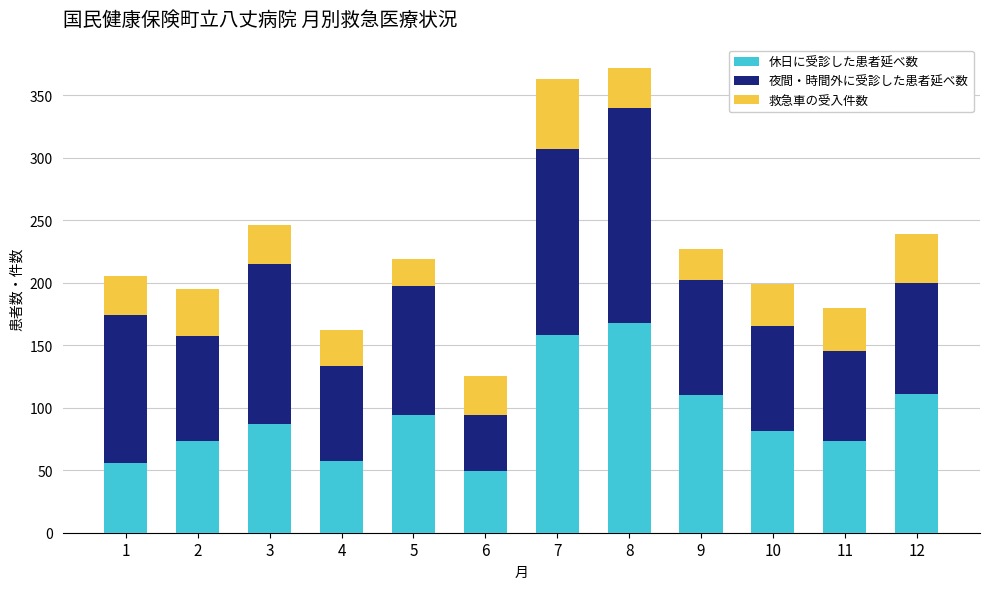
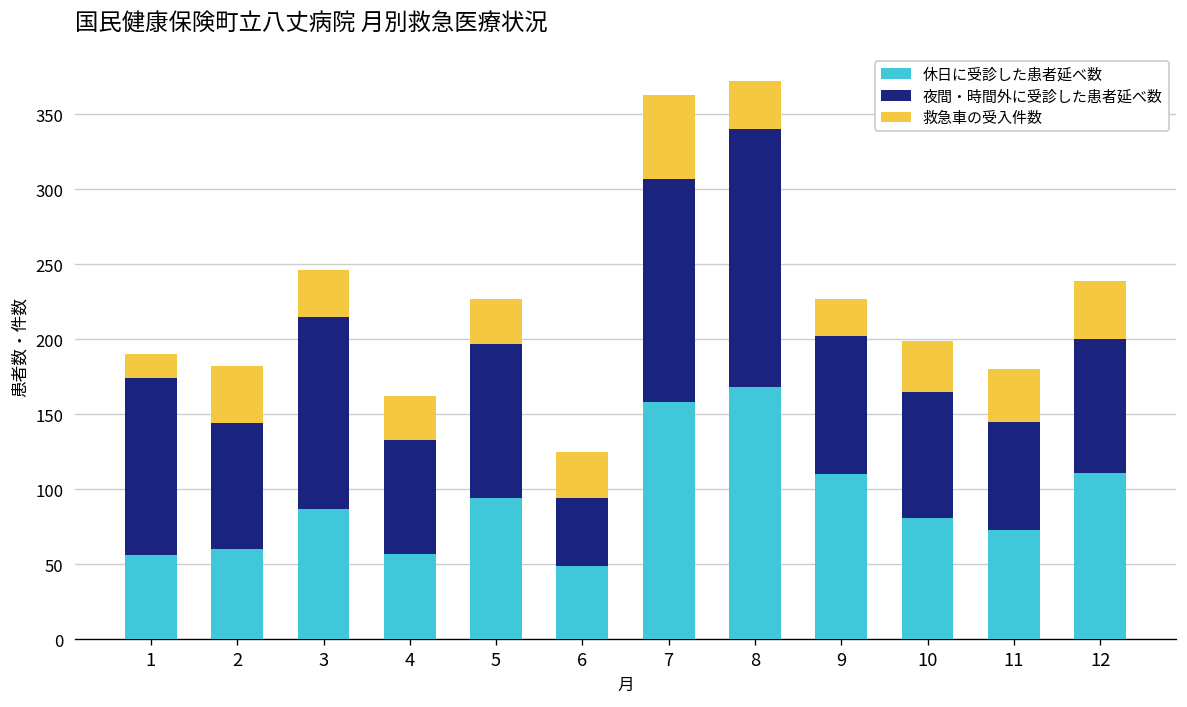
救急車の受入件数, 1: 31 -> 16
休日に受診した患者延べ数, 2: 73 -> 60
救急車の受入件数, 5: 22 -> 30
